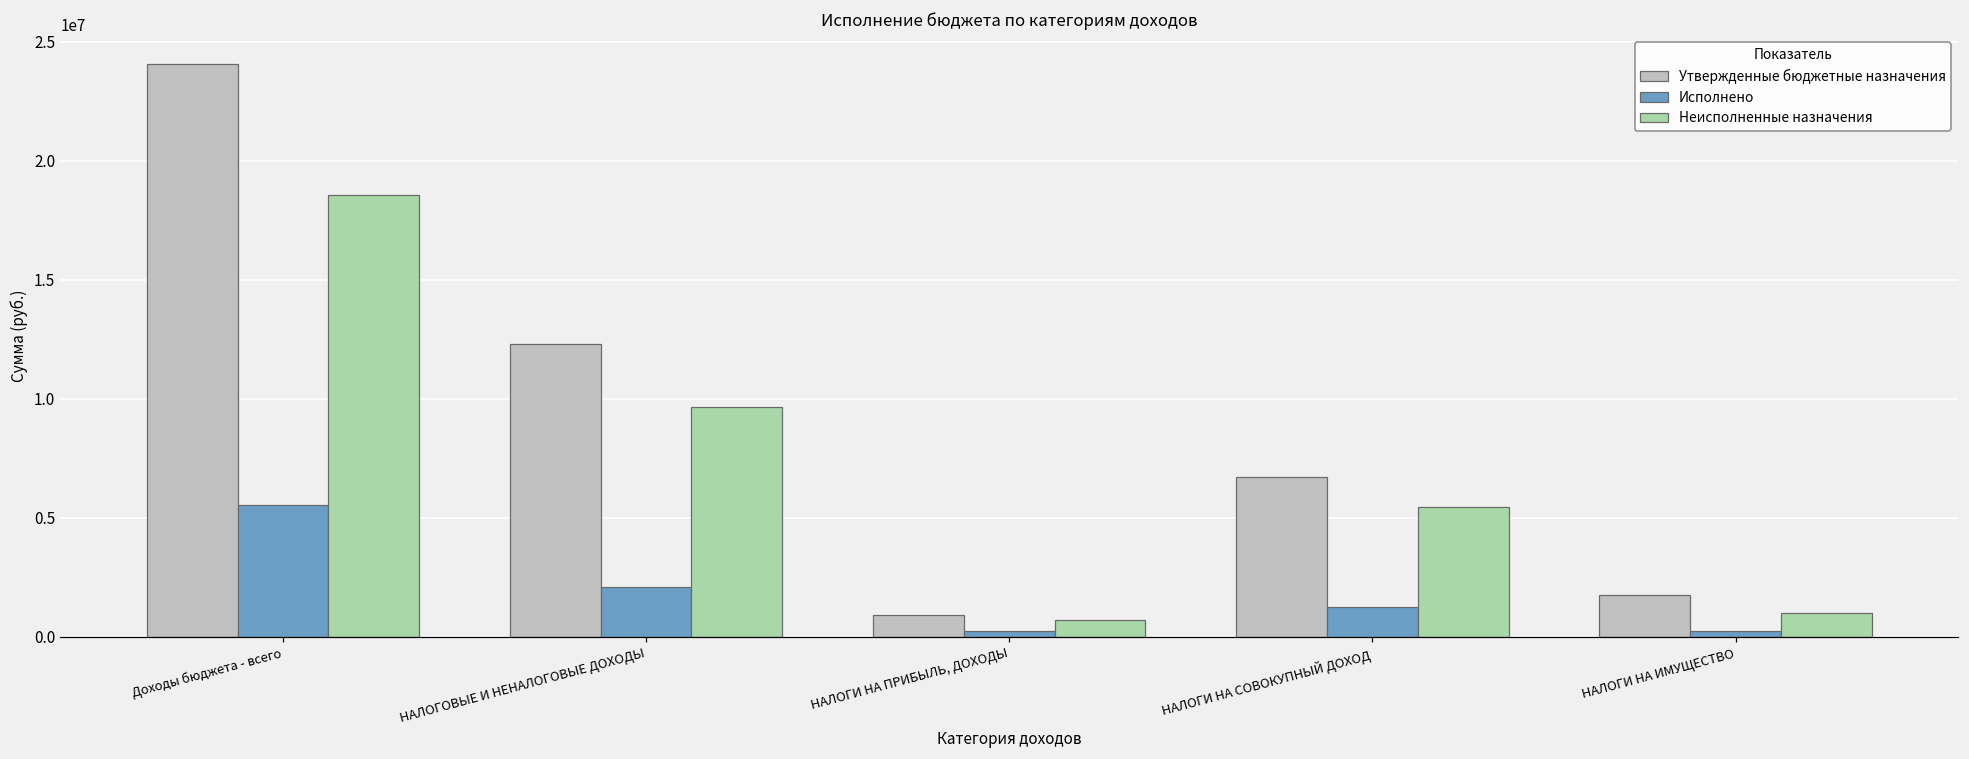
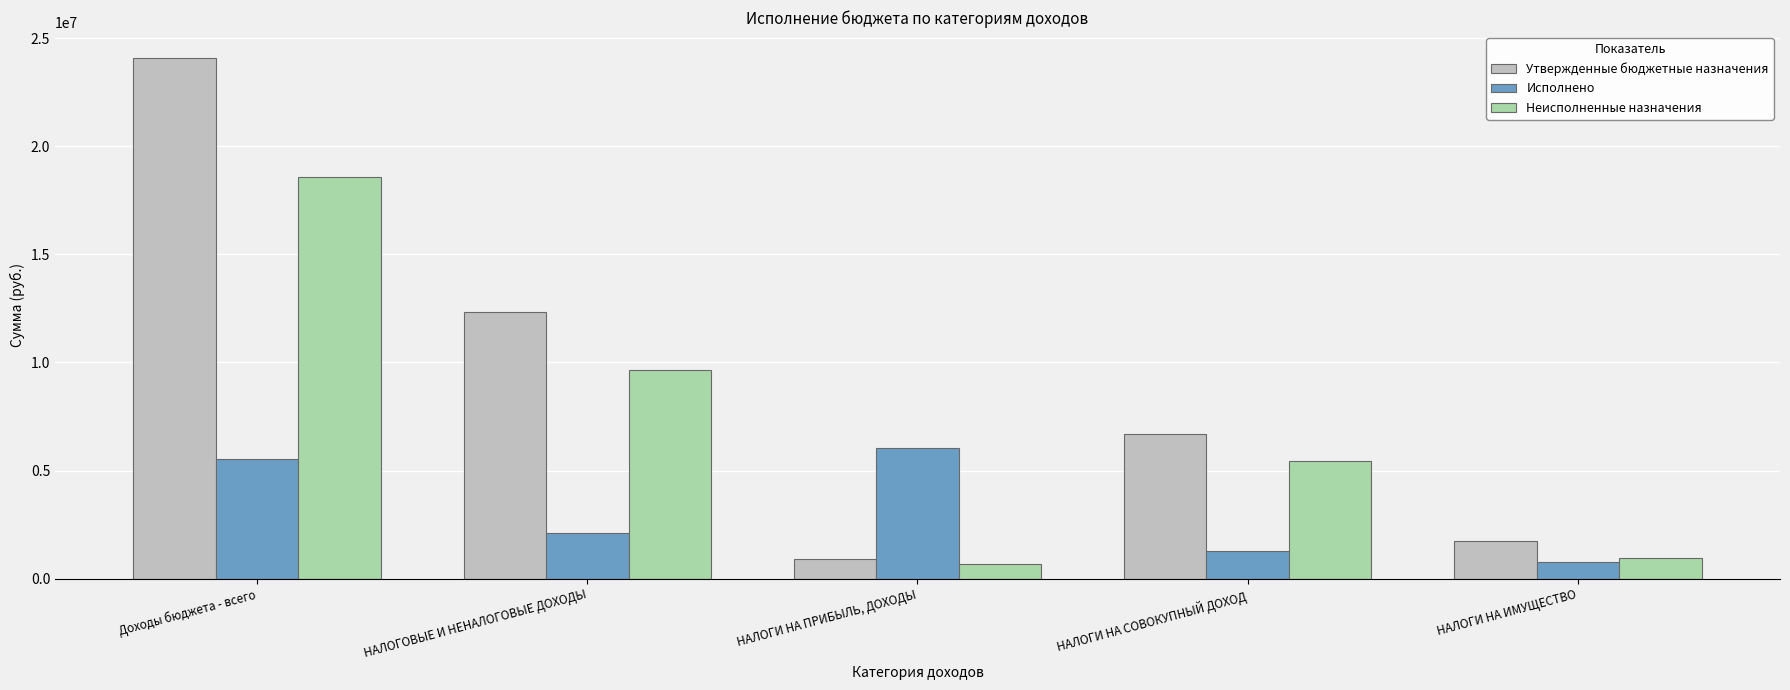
Исполнено, НАЛОГИ НА ПРИБЫЛЬ, ДОХОДЫ: 200000 -> 6100000
Исполнено, НАЛОГИ НА ИМУЩЕСТВО: 200000 -> 800000
